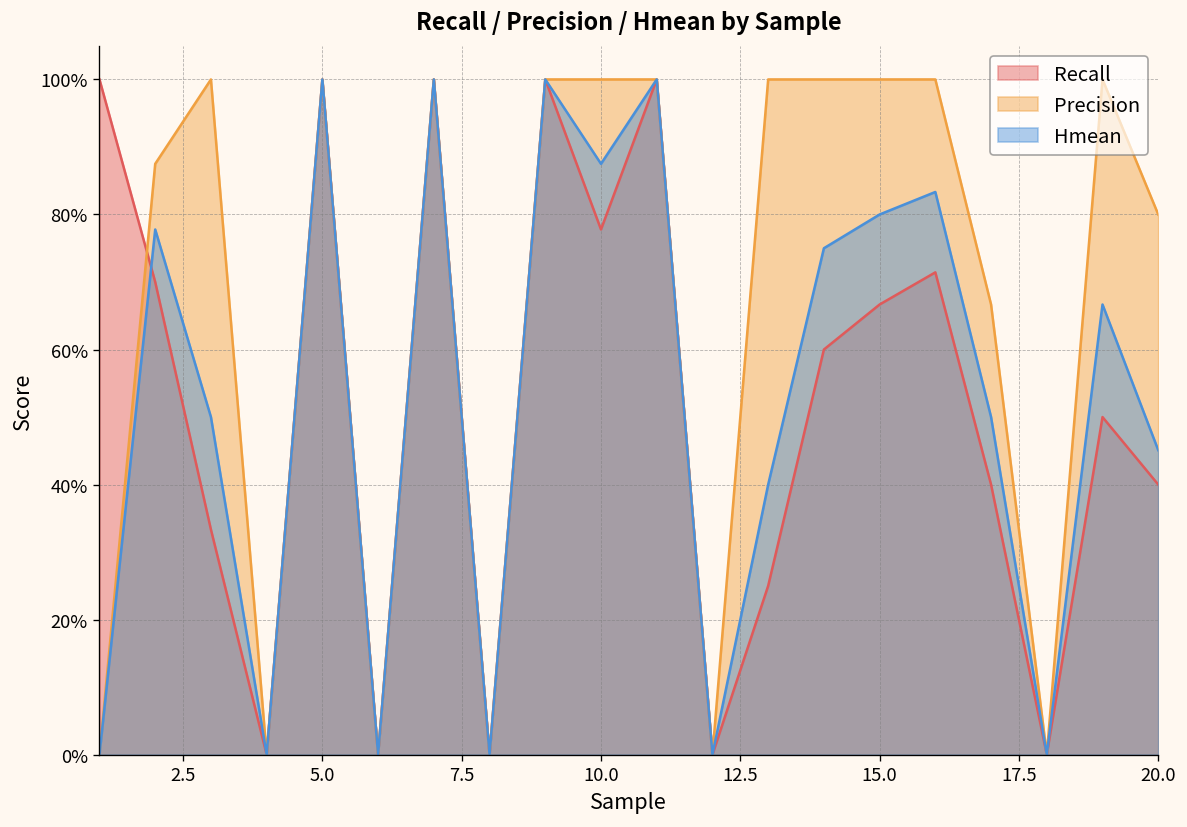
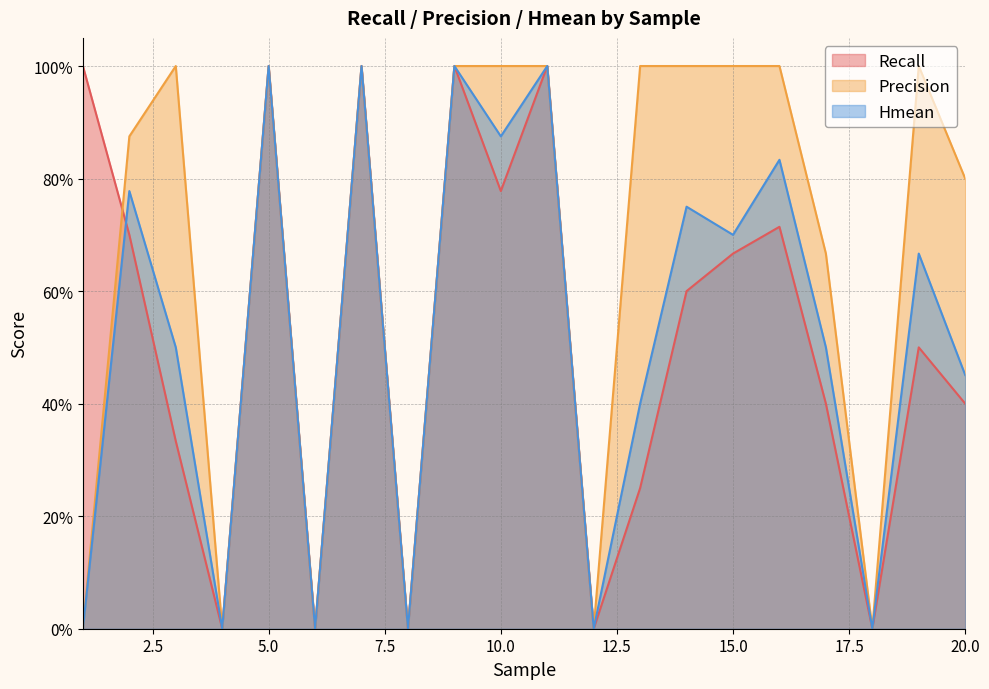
Hmean, 15.0: 80% -> 70%
